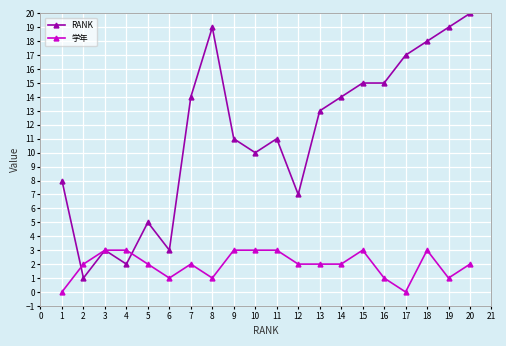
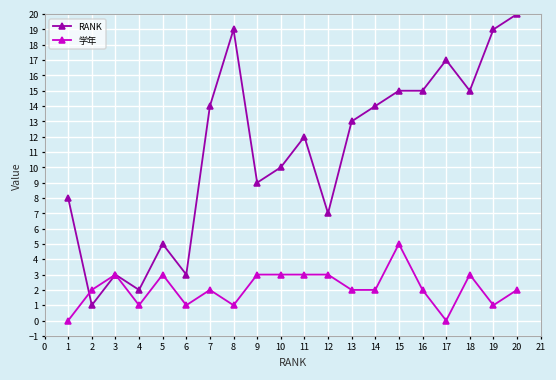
学年, 4: 3 -> 1
学年, 5: 2 -> 3
RANK, 9: 11 -> 9
RANK, 11: 11 -> 12
学年, 12: 2 -> 3
学年, 15: 3 -> 5
学年, 16: 1 -> 2
RANK, 18: 18 -> 15
